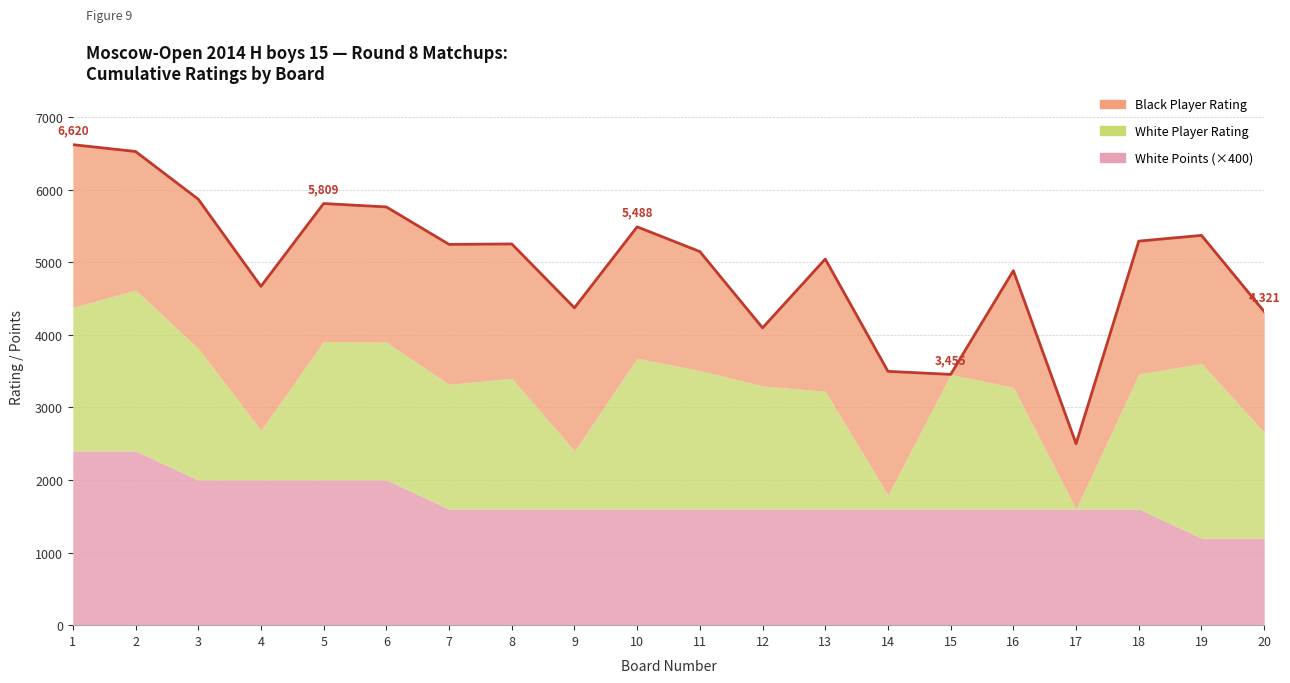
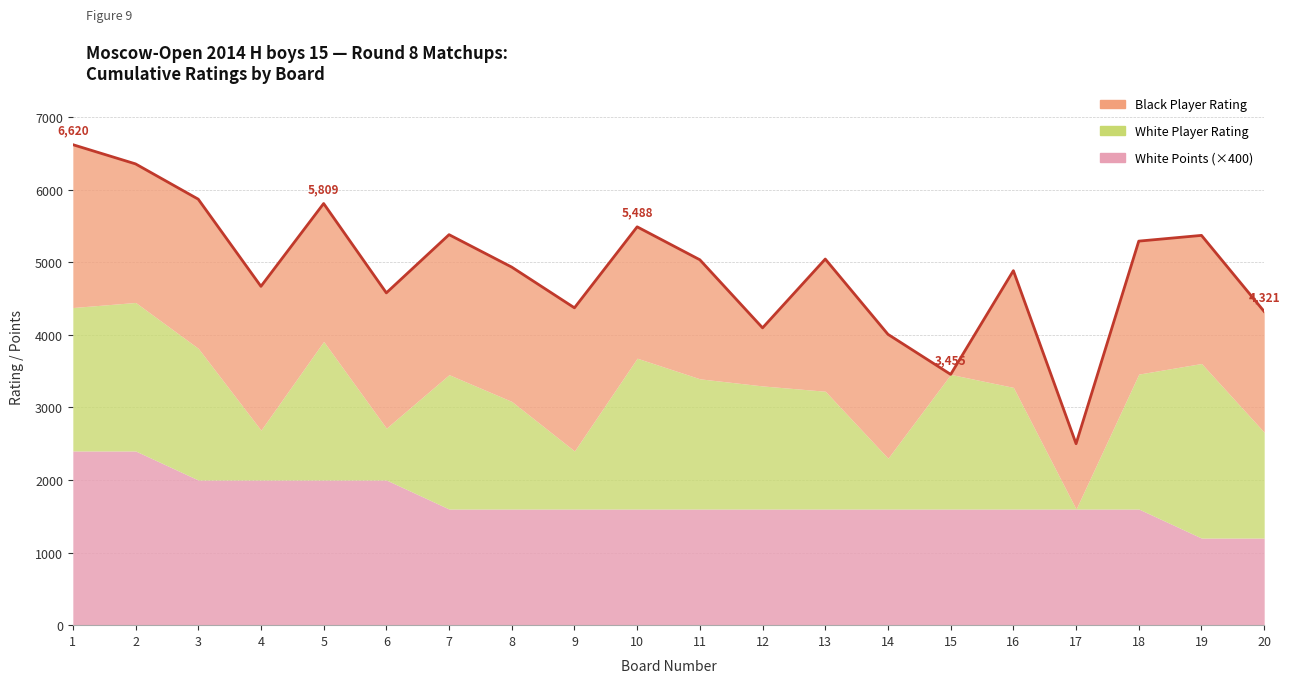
White Player Rating, 2: 2200 -> 2000
White Player Rating, 6: 1900 -> 700
White Player Rating, 7: 1700 -> 1900
White Player Rating, 8: 1800 -> 1500
White Player Rating, 11: 1900 -> 1800
White Player Rating, 14: 200 -> 700
